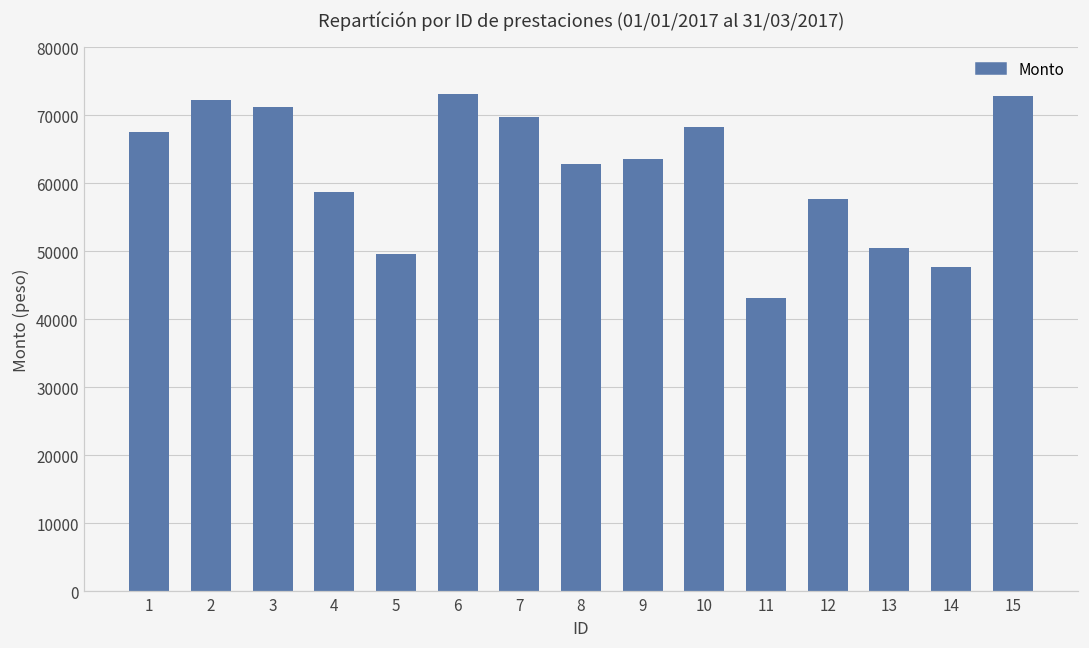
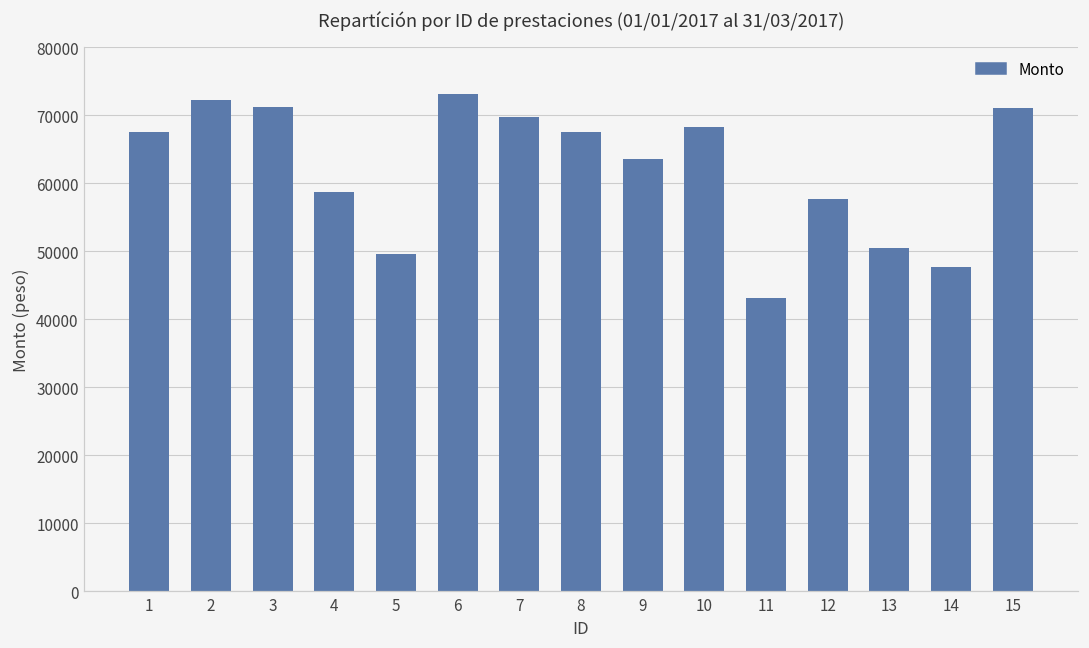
8: 63000 -> 67000
15: 73000 -> 71000
